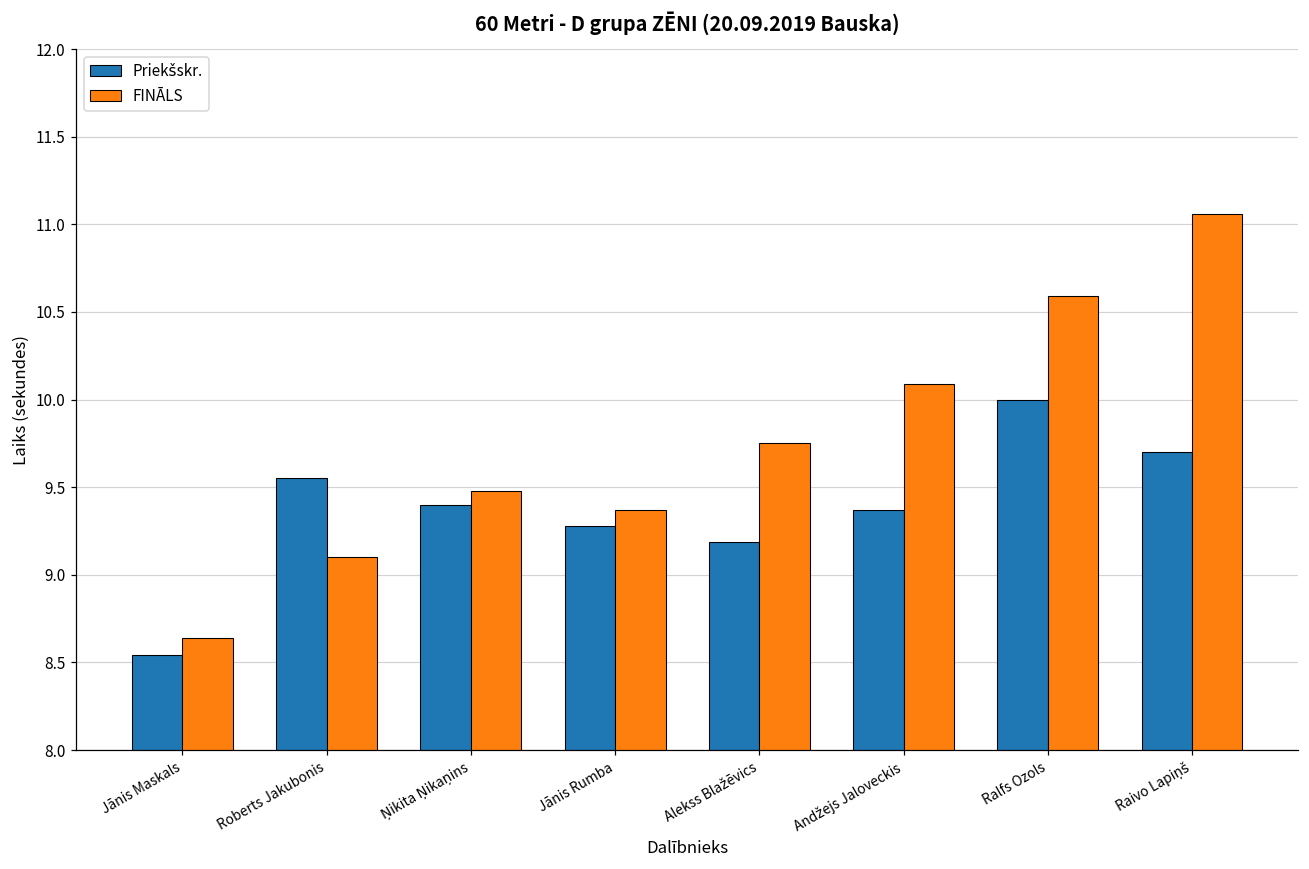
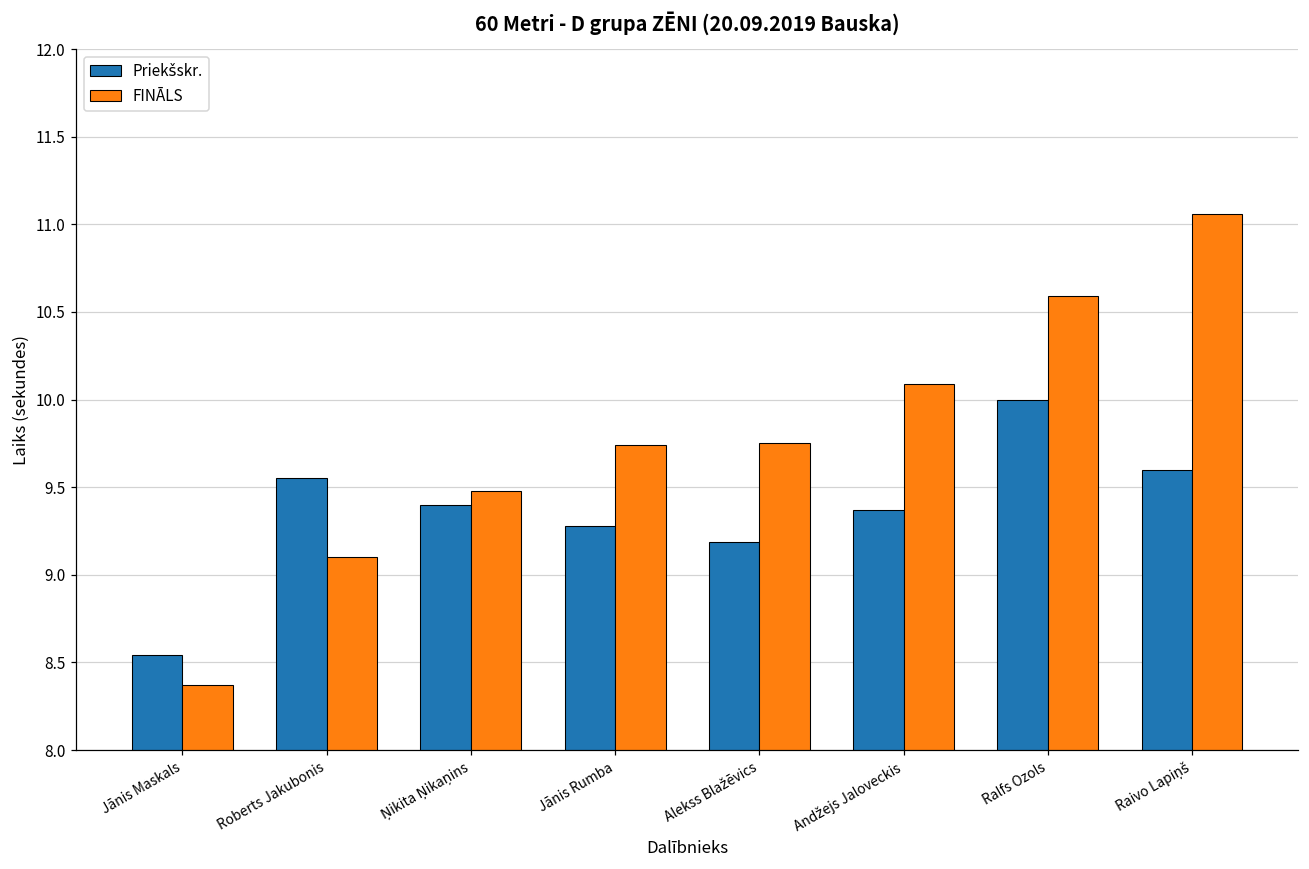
FINĀLS, Jānis Maskals: 8.64 -> 8.37
FINĀLS, Jānis Rumba: 9.37 -> 9.74
Priekšskr., Raivo Lapiņš: 9.7 -> 9.6
